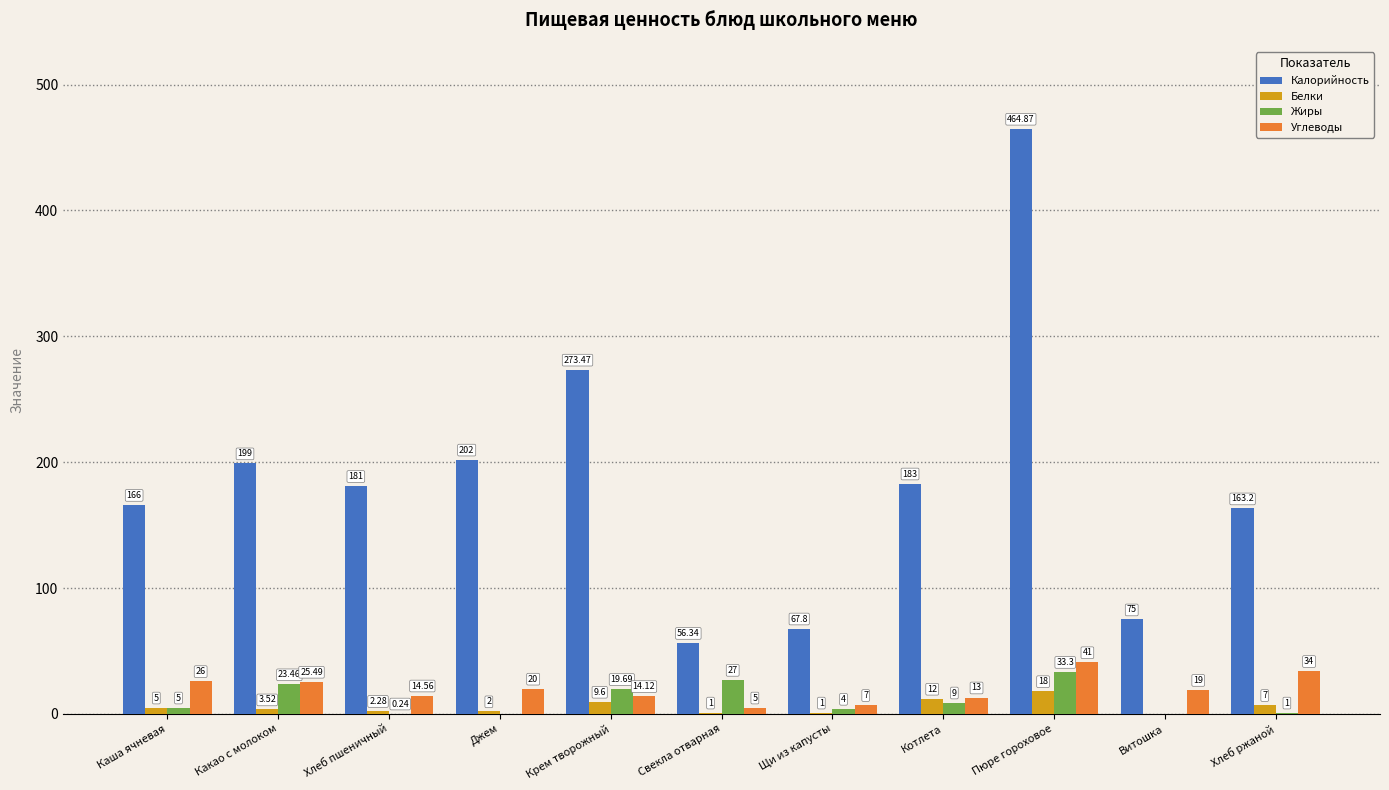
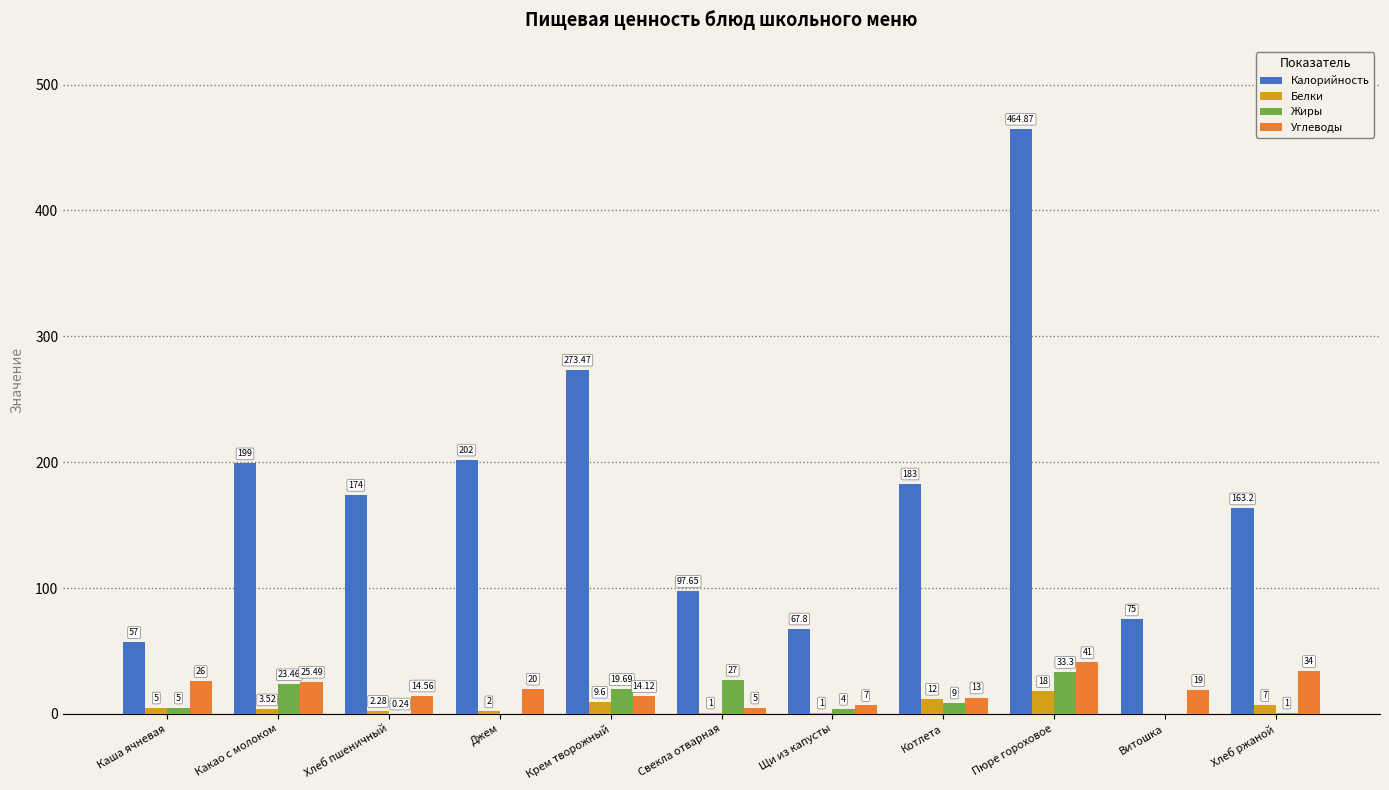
Калорийность, Каша ячневая: 166 -> 57
Калорийность, Хлеб пшеничный: 181 -> 174
Калорийность, Свекла отварная: 56.34 -> 97.65
